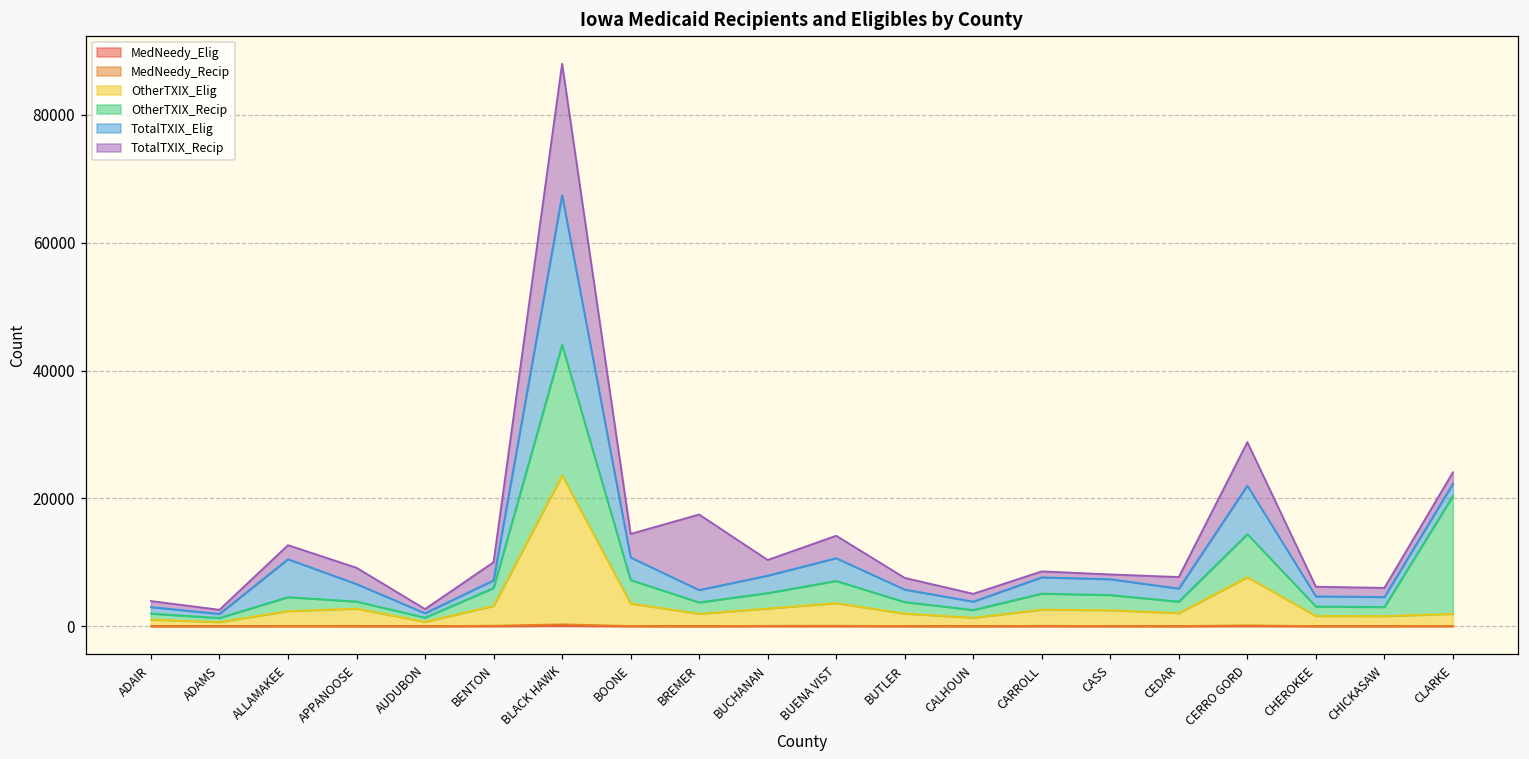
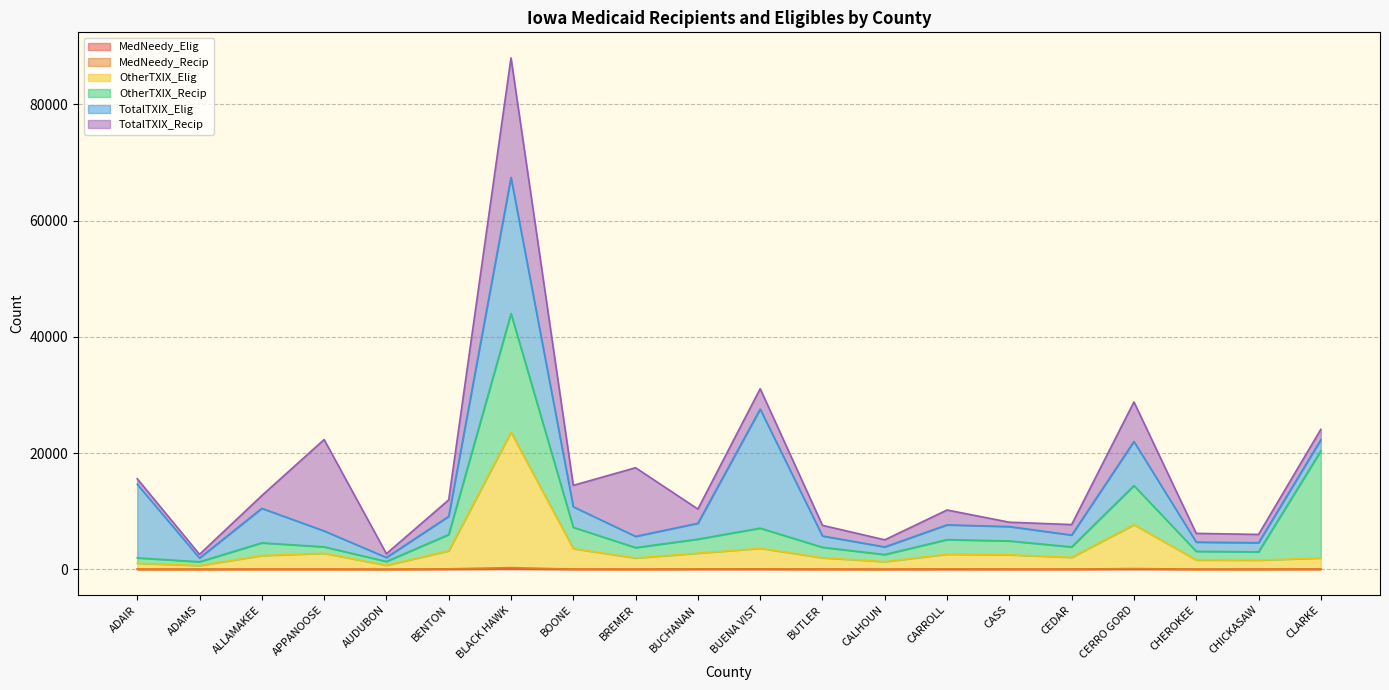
TotalTXIX_Elig, ADAIR: 1000 -> 13000
TotalTXIX_Recip, APPANOOSE: 3000 -> 16000
TotalTXIX_Elig, BENTON: 1000 -> 3000
TotalTXIX_Elig, BUENA VIST: 4000 -> 20000
TotalTXIX_Recip, CARROLL: 1000 -> 3000
